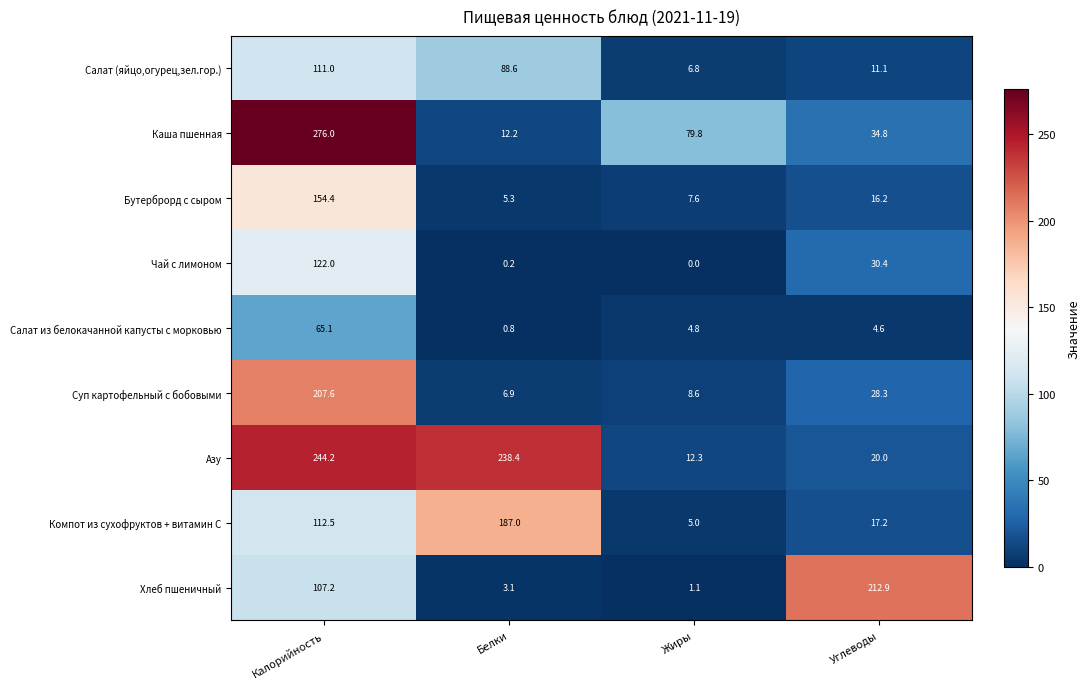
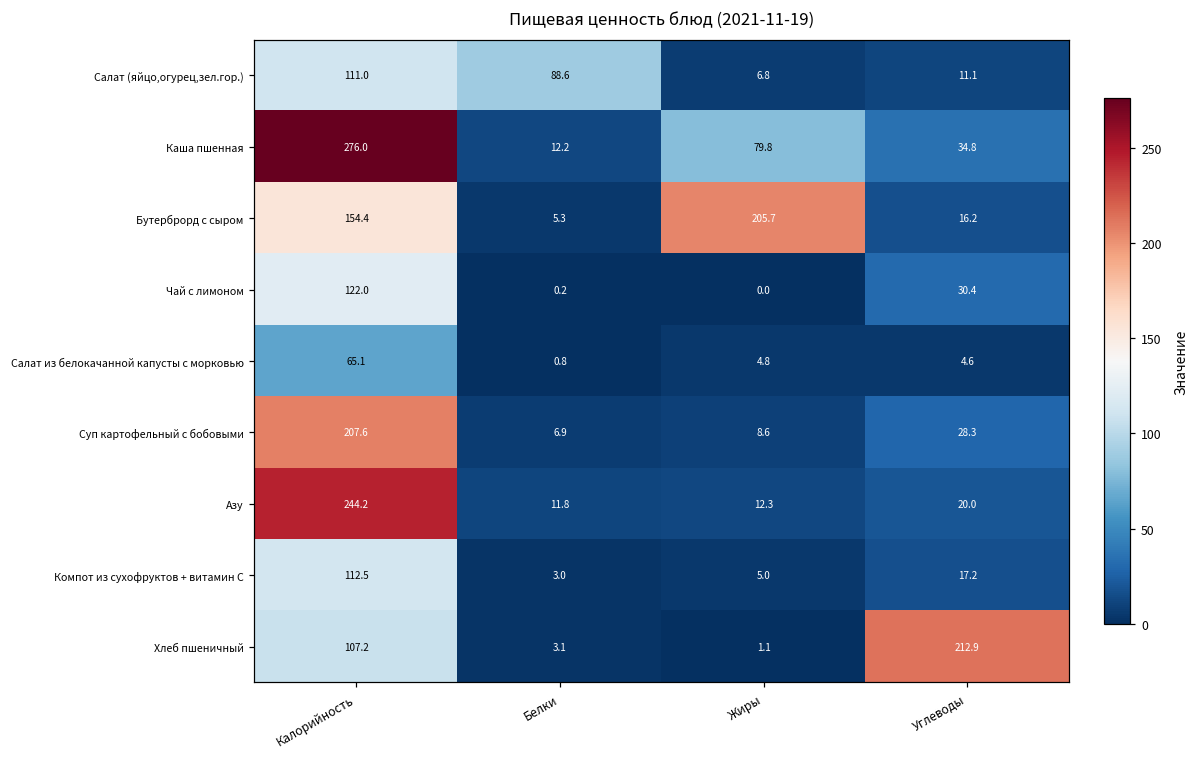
Бутерброрд с сыром, Жиры: 7.6 -> 205.7
Азу, Белки: 238.4 -> 11.8
Компот из сухофруктов + витамин С, Белки: 187.0 -> 3.0
